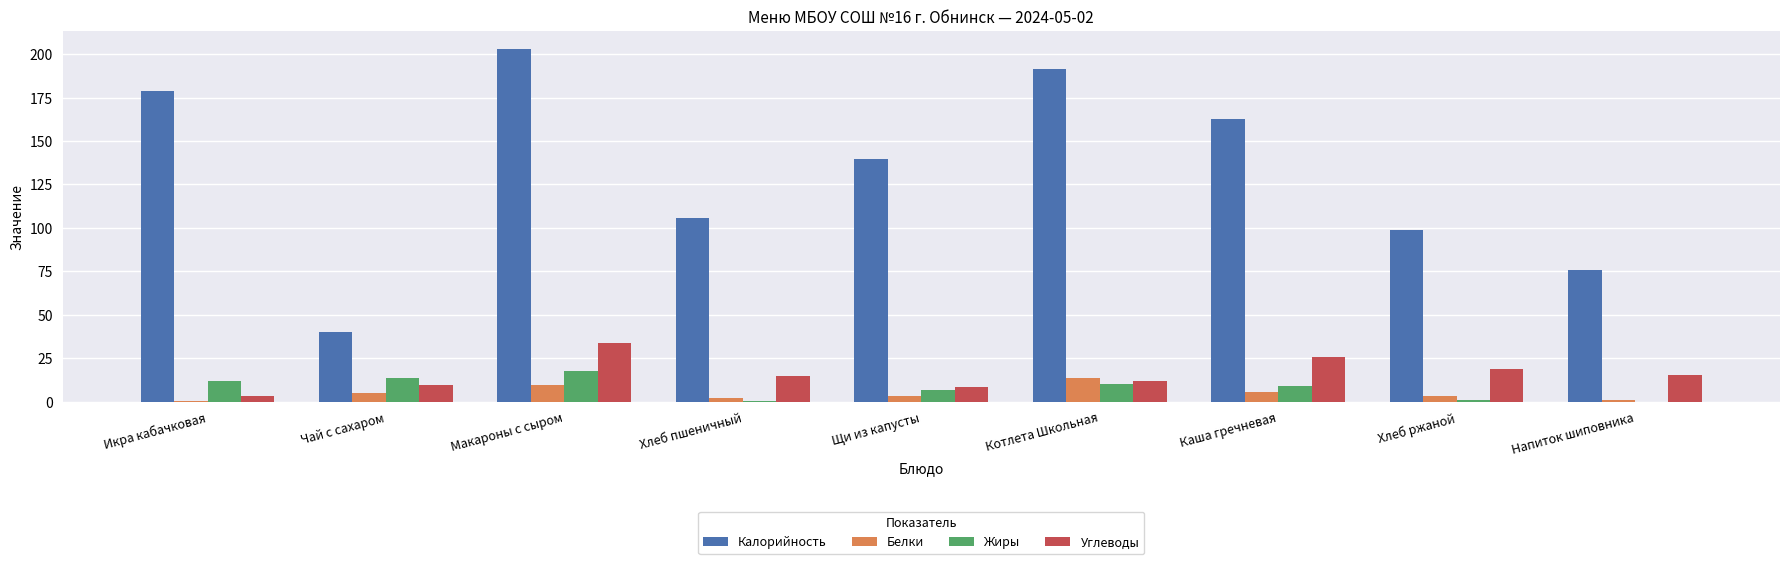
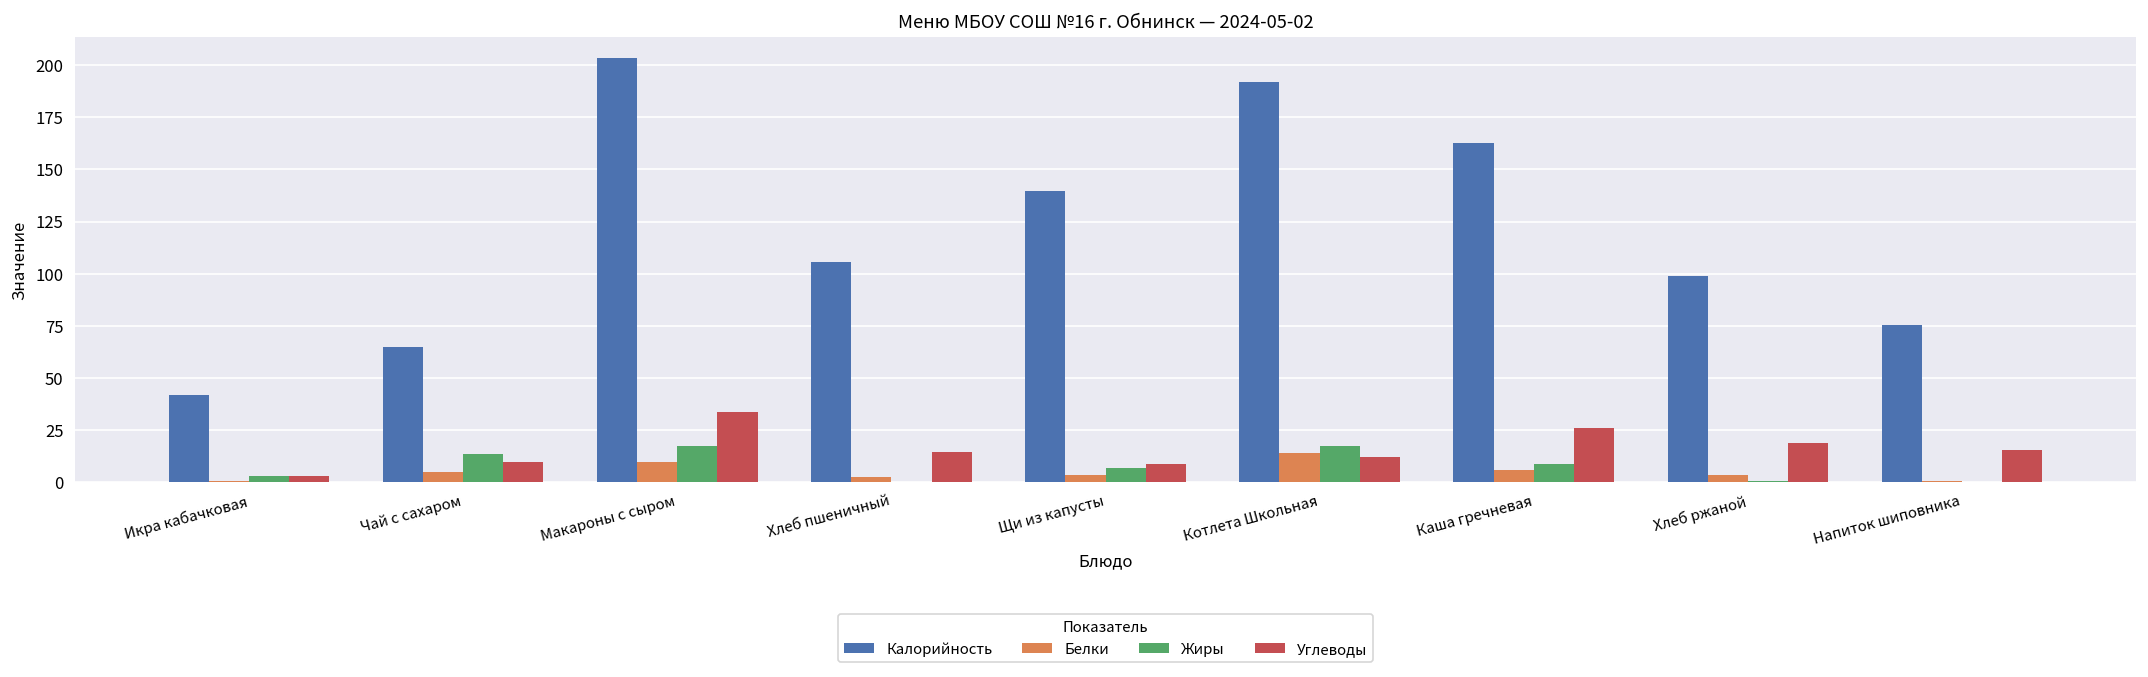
Калорийность, Икра кабачковая: 179 -> 42
Жиры, Икра кабачковая: 12 -> 3
Калорийность, Чай с сахаром: 40 -> 65
Жиры, Котлета Школьная: 10 -> 17
